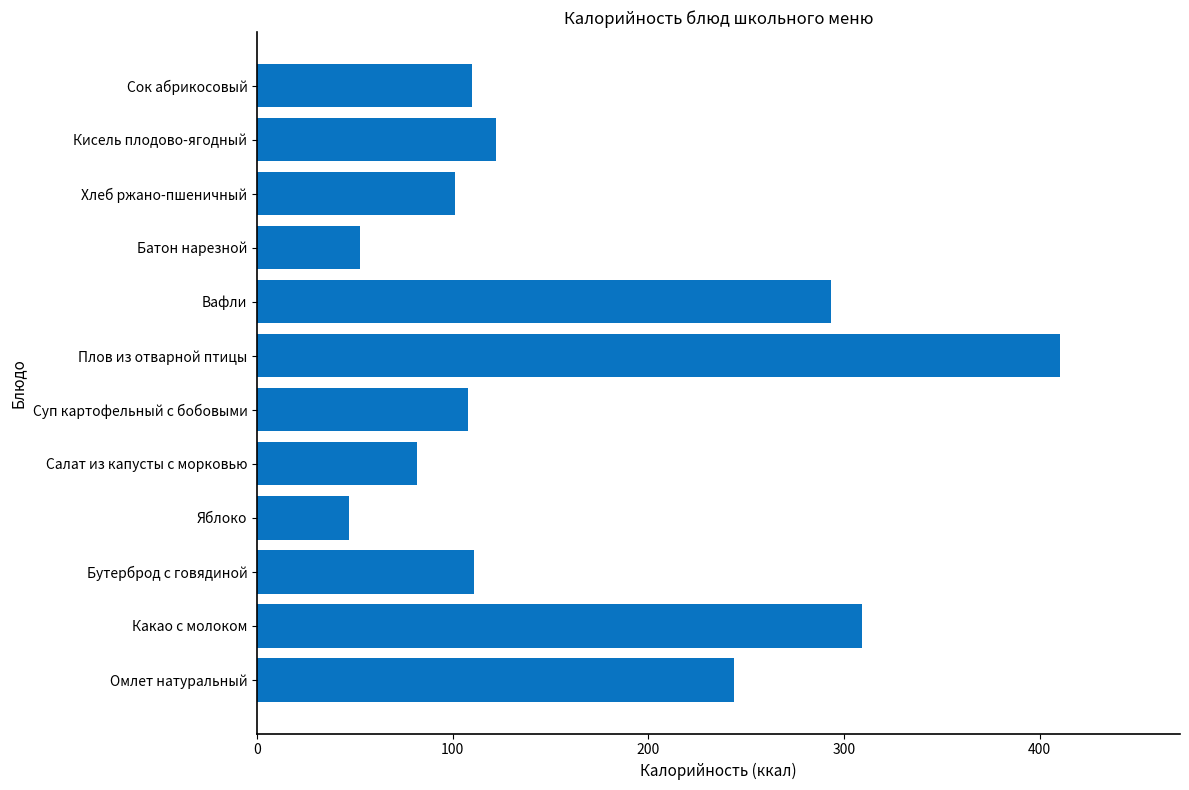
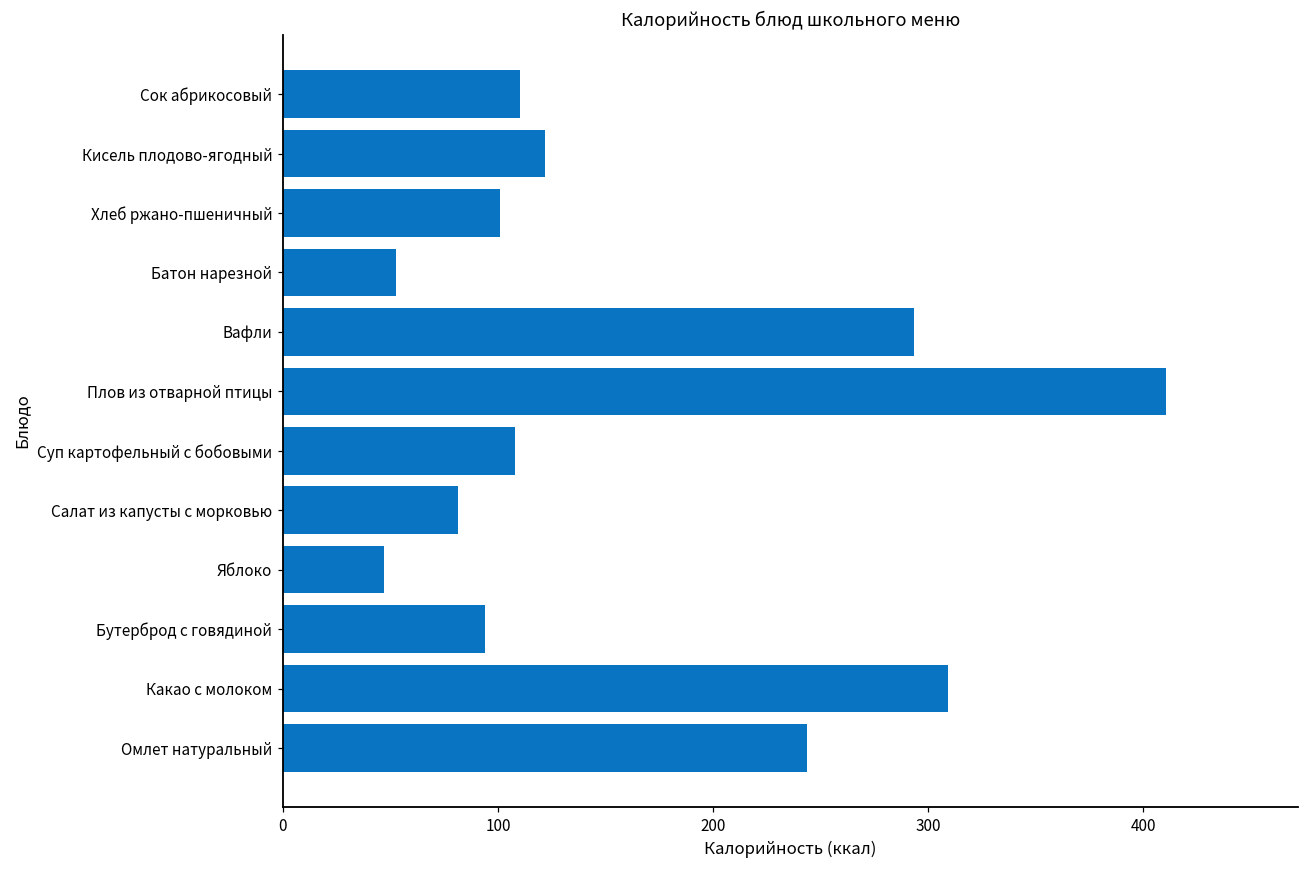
Бутерброд с говядиной: 111 -> 94
